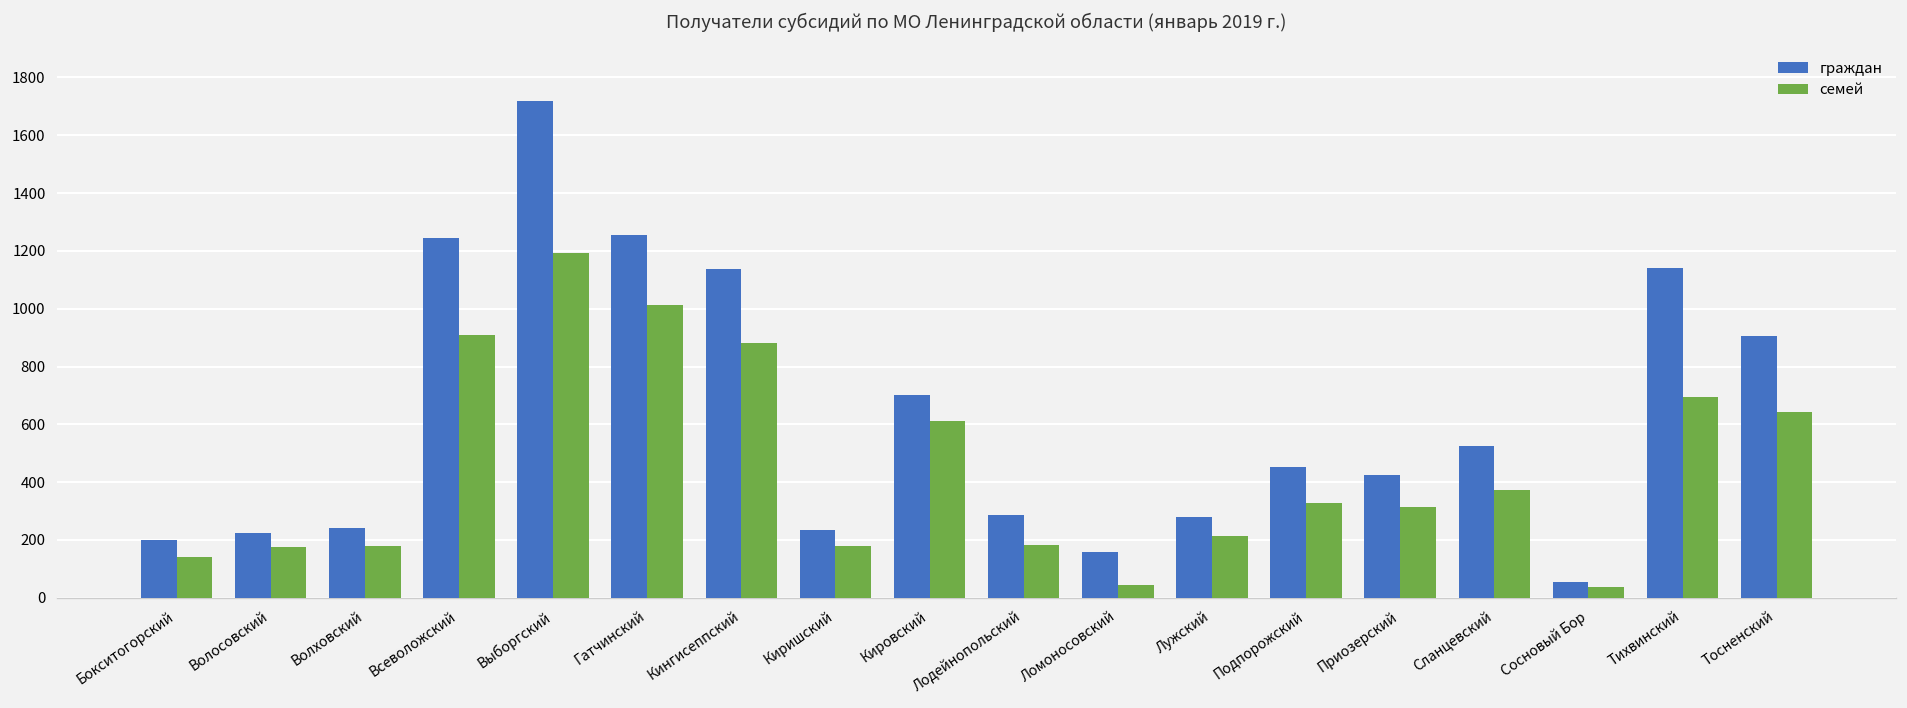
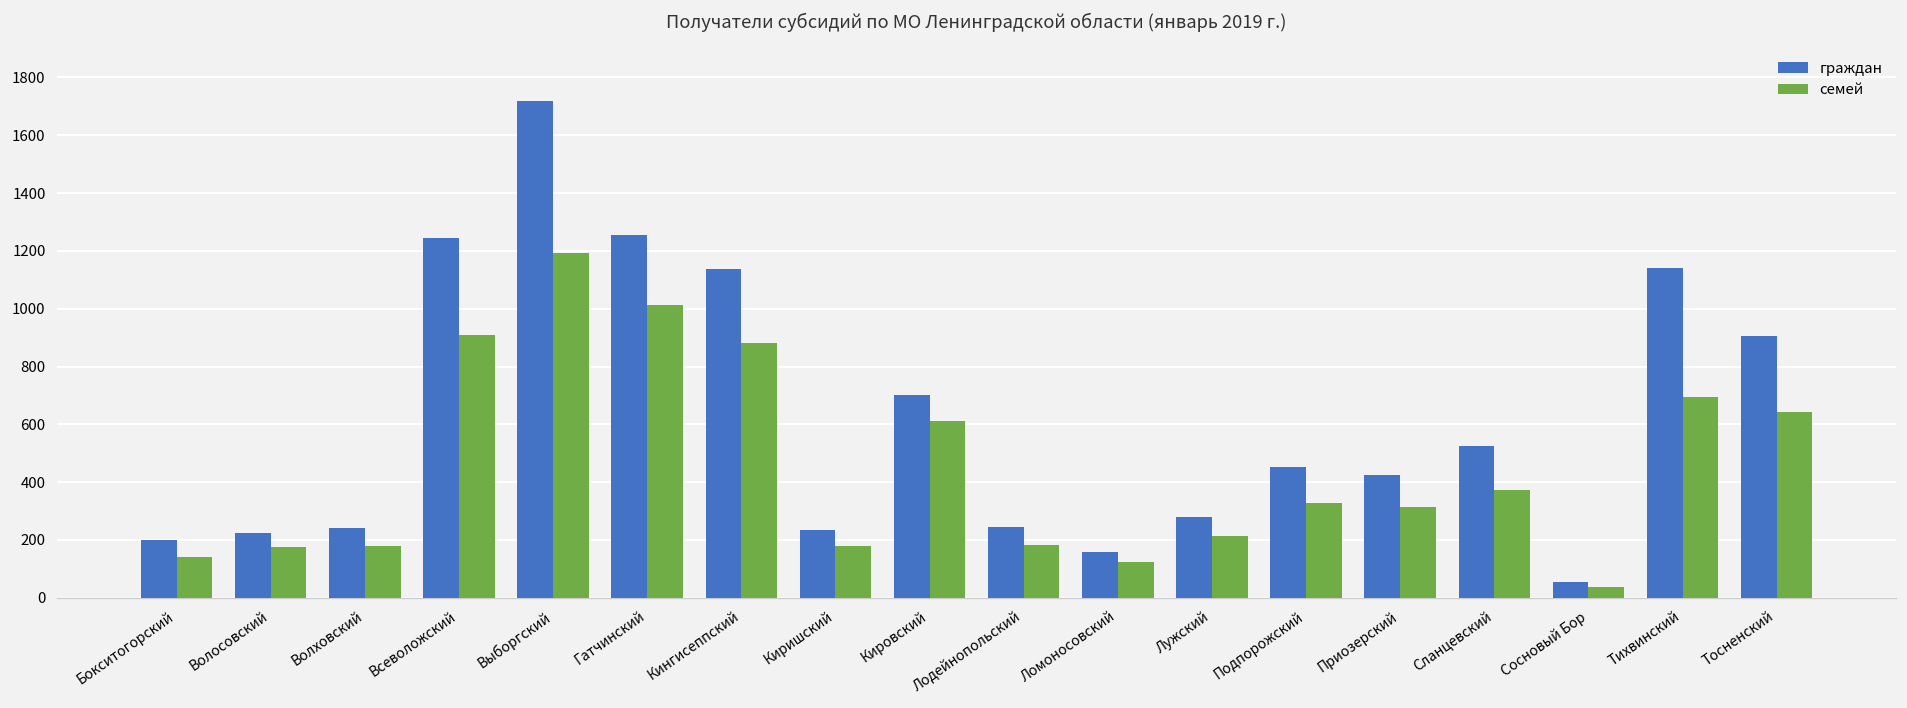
граждан, Лодейнопольский: 290 -> 250
семей, Ломоносовский: 40 -> 120
